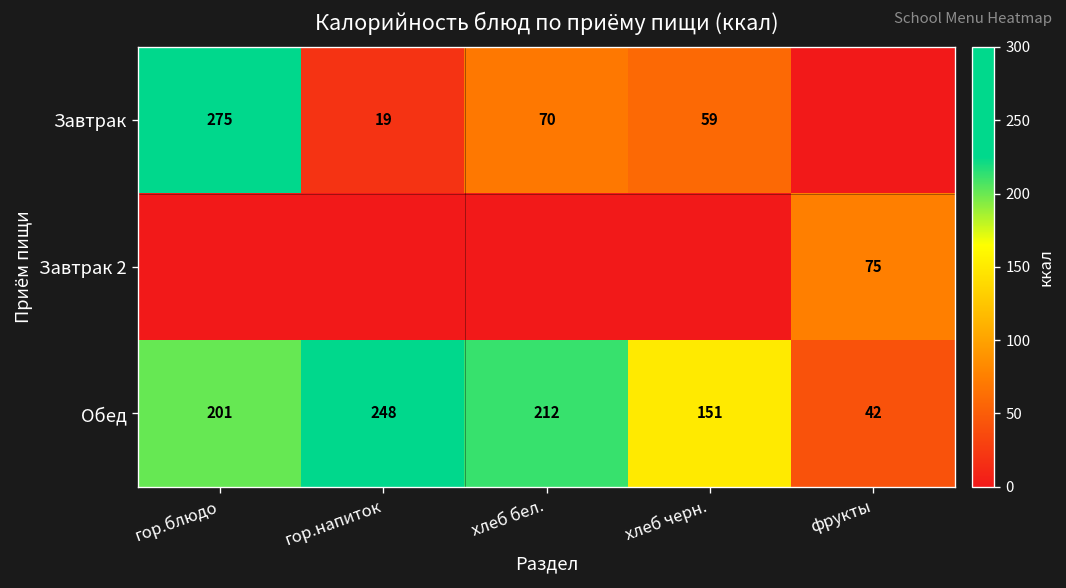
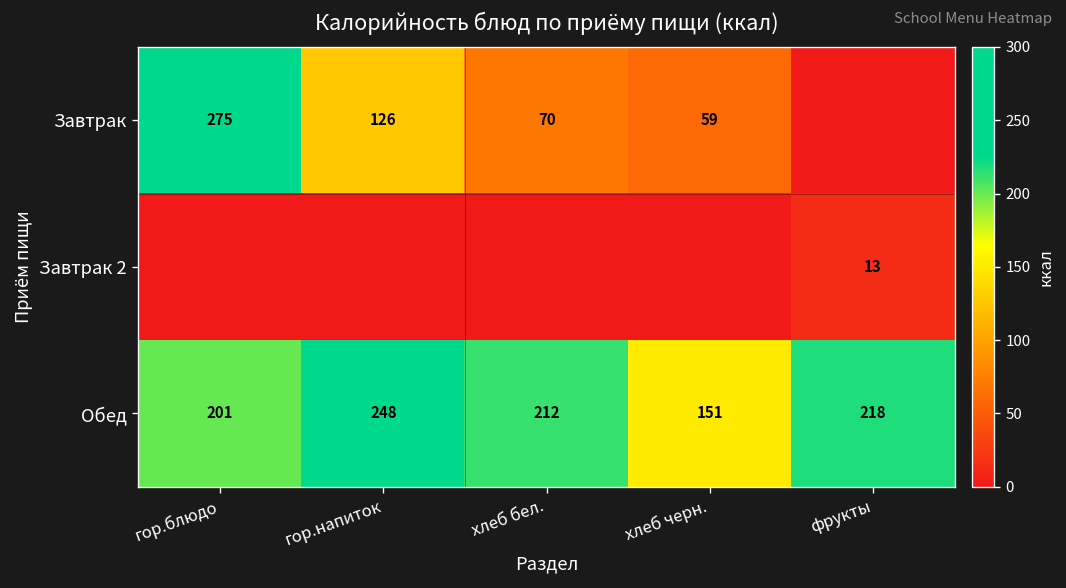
Завтрак, гор.напиток: 19 -> 126
Завтрак 2, фрукты: 75 -> 13
Обед, фрукты: 42 -> 218
